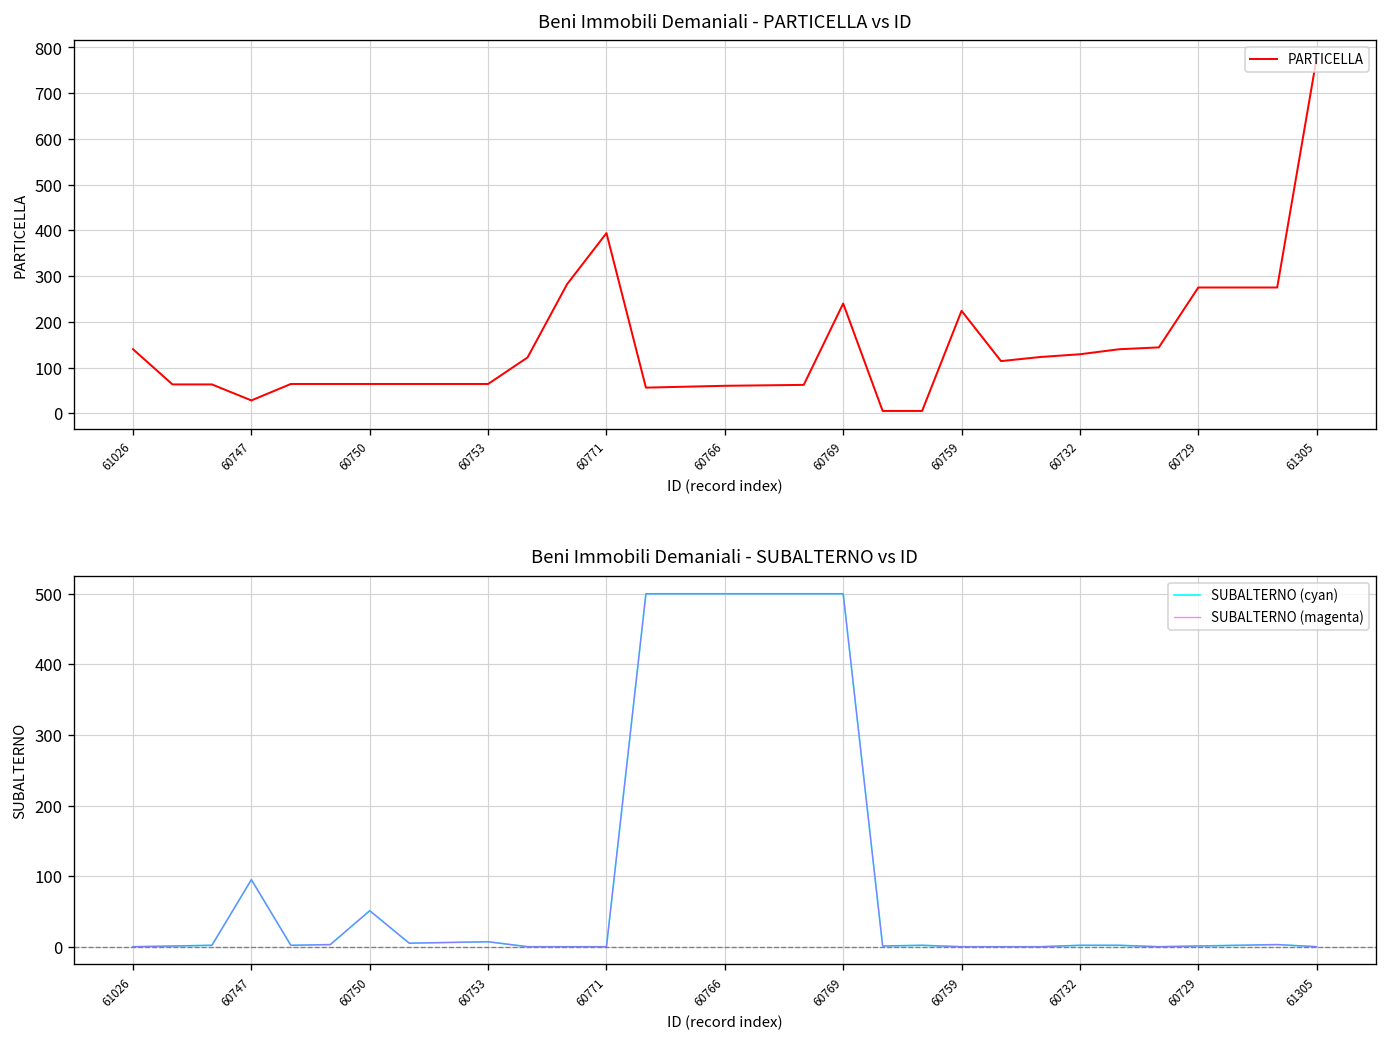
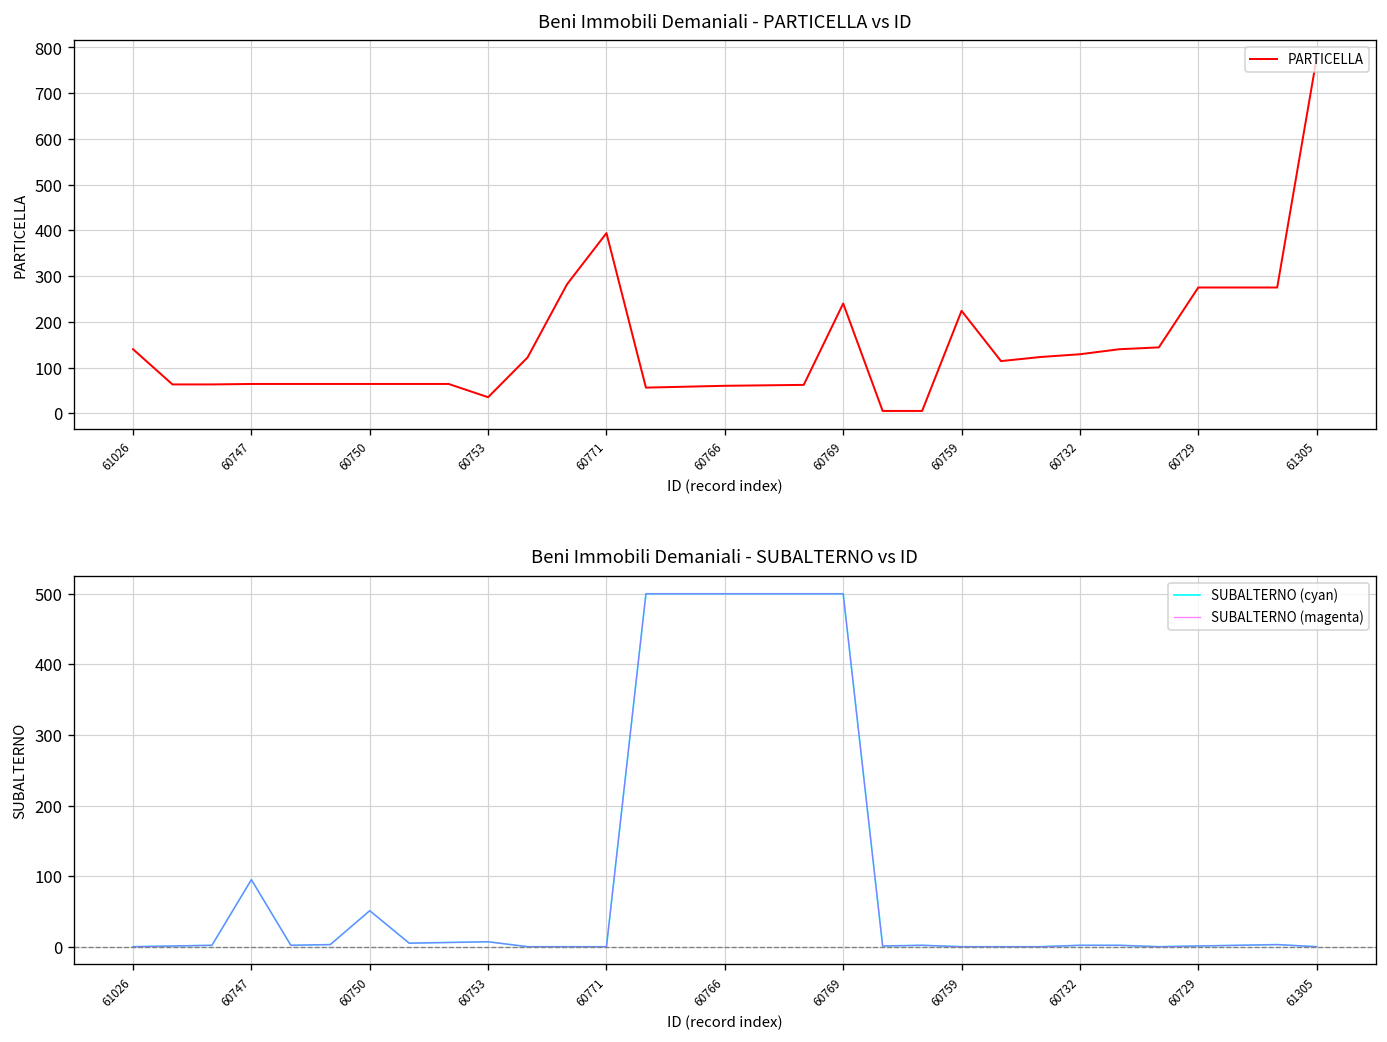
Beni Immobili Demaniali - PARTICELLA vs ID, 60747: 30 -> 60
Beni Immobili Demaniali - PARTICELLA vs ID, 60753: 60 -> 40
